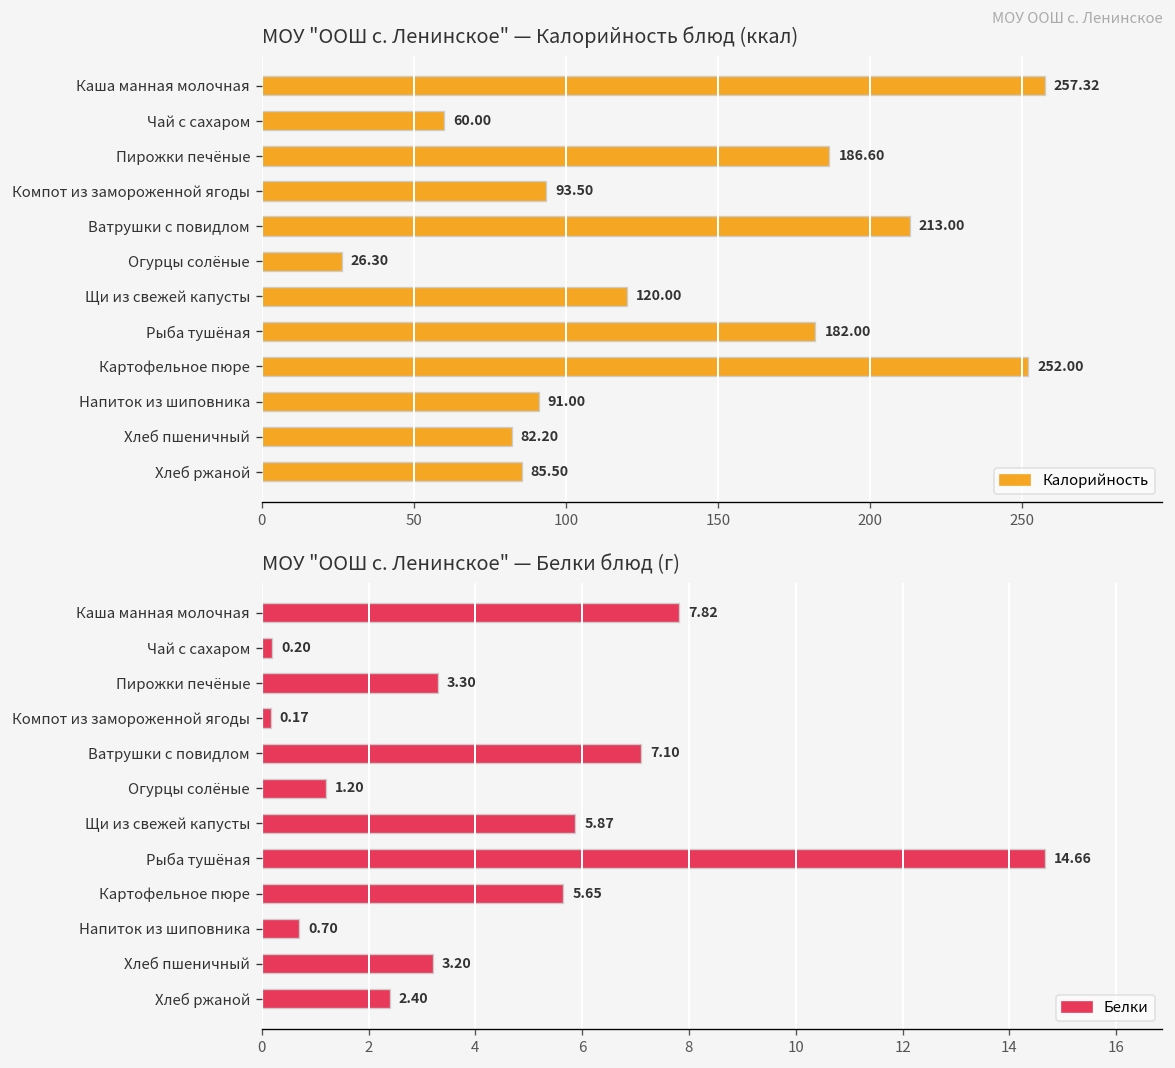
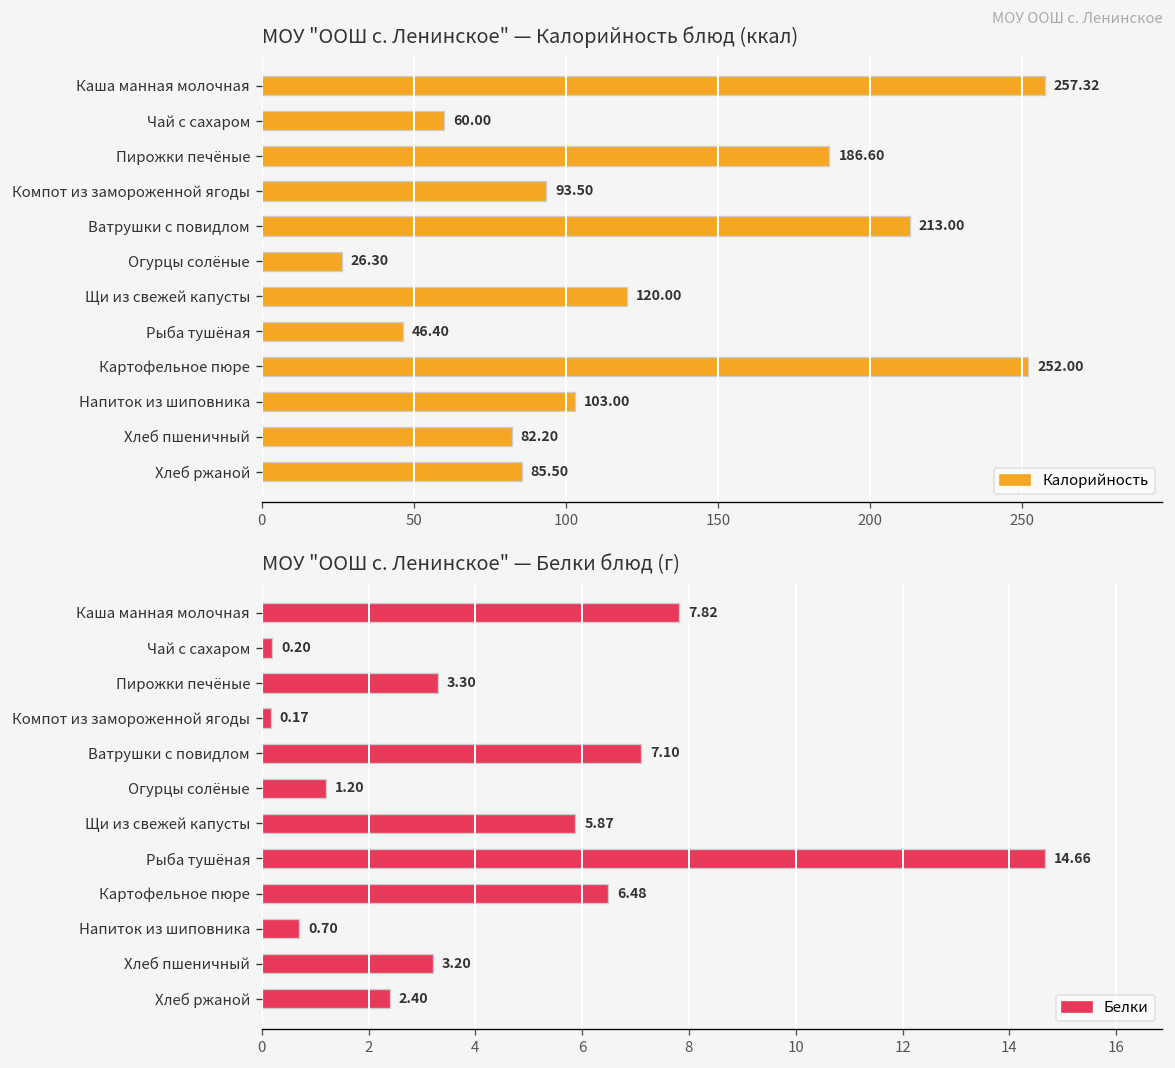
МОУ "ООШ с. Ленинское" — Калорийность блюд (ккал), Рыба тушёная: 182.00 -> 46.40
МОУ "ООШ с. Ленинское" — Калорийность блюд (ккал), Напиток из шиповника: 91.00 -> 103.00
МОУ "ООШ с. Ленинское" — Белки блюд (г), Картофельное пюре: 5.65 -> 6.48
